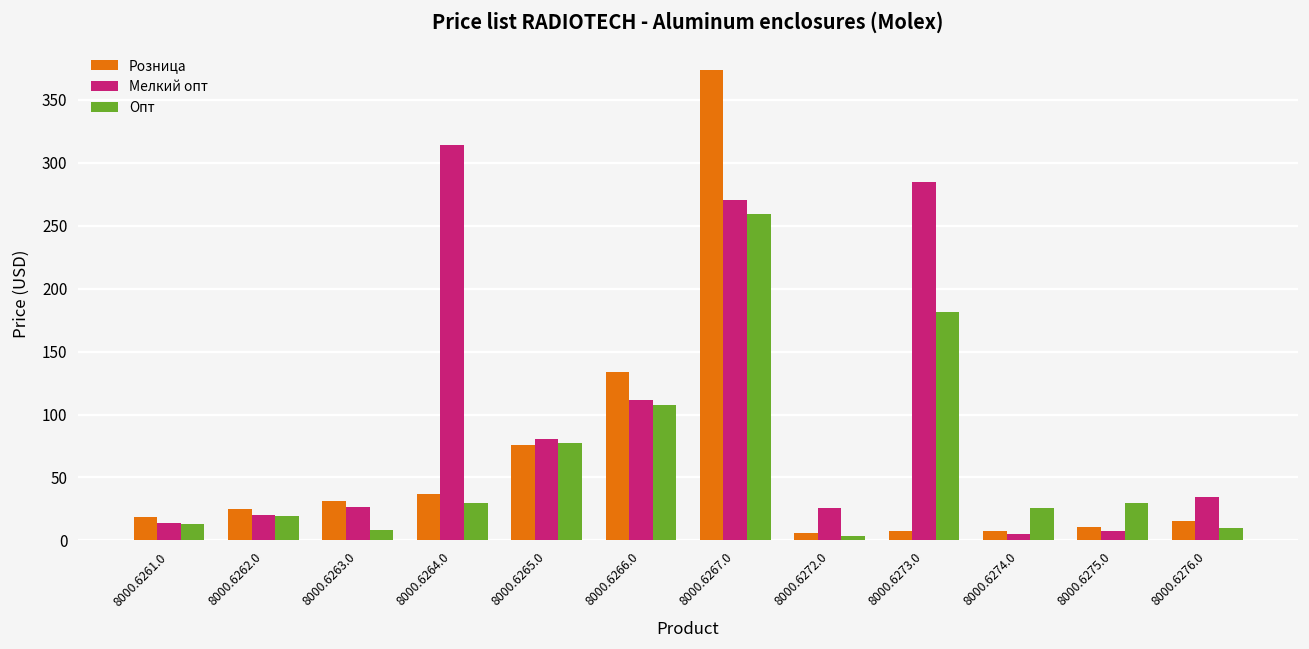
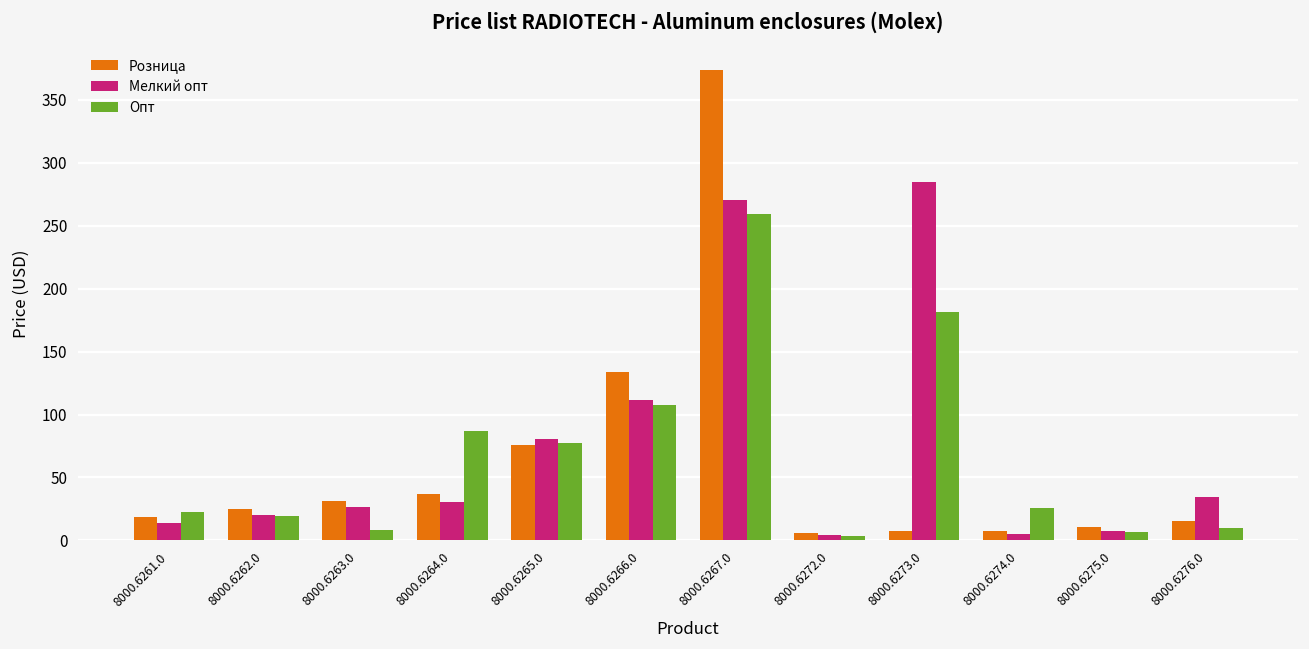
Опт, 8000.6261.0: 13 -> 23
Мелкий опт, 8000.6264.0: 314 -> 31
Опт, 8000.6264.0: 30 -> 87
Мелкий опт, 8000.6272.0: 26 -> 4
Опт, 8000.6275.0: 30 -> 7
